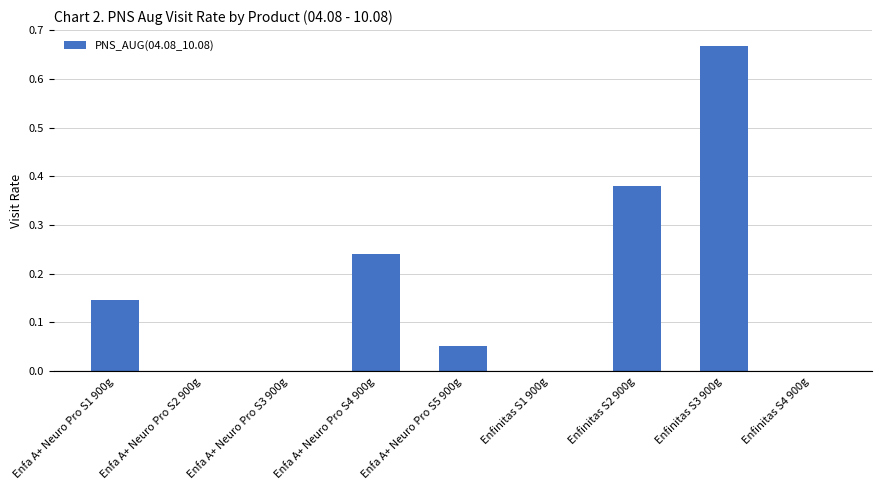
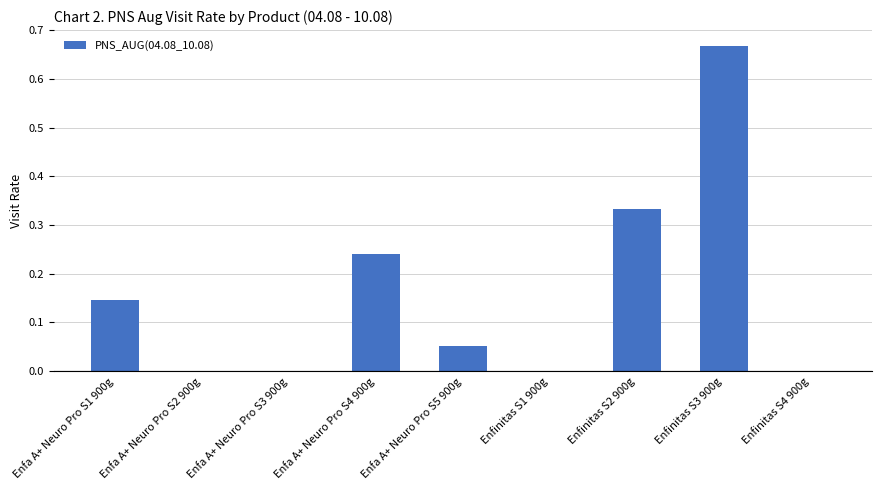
Enfinitas S2 900g: 0.38 -> 0.33
